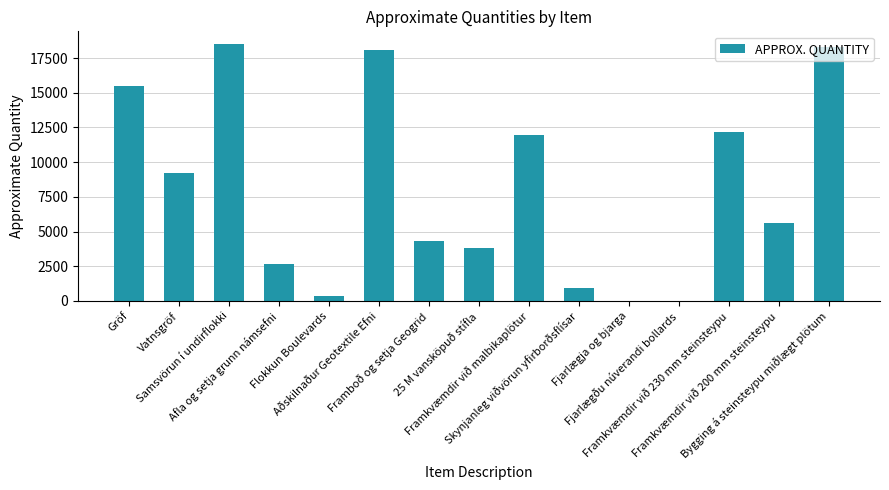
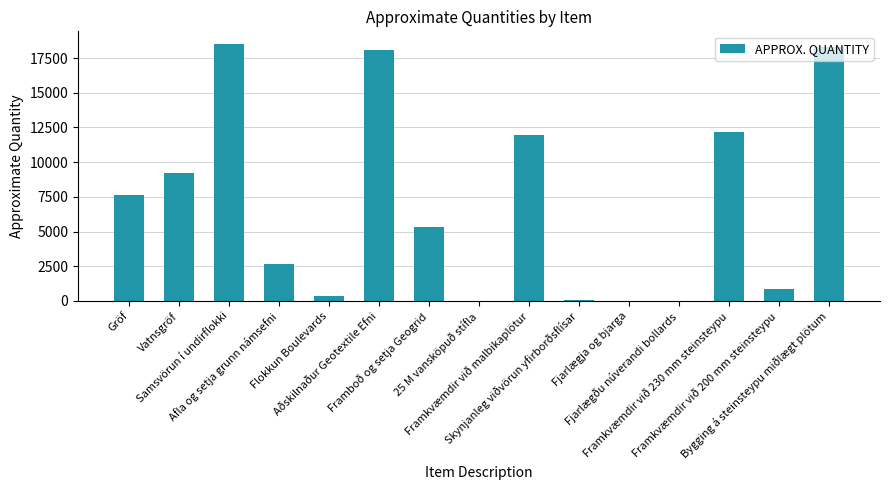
Gröf: 15500 -> 7700
Framboð og setja Geogrid: 4300 -> 5300
25 M vansköpuð stífla: 3800 -> 0
Skynjanleg viðvörun yfirborðsflísar: 900 -> 100
Framkvæmdir við 200 mm steinsteypu: 5700 -> 900
